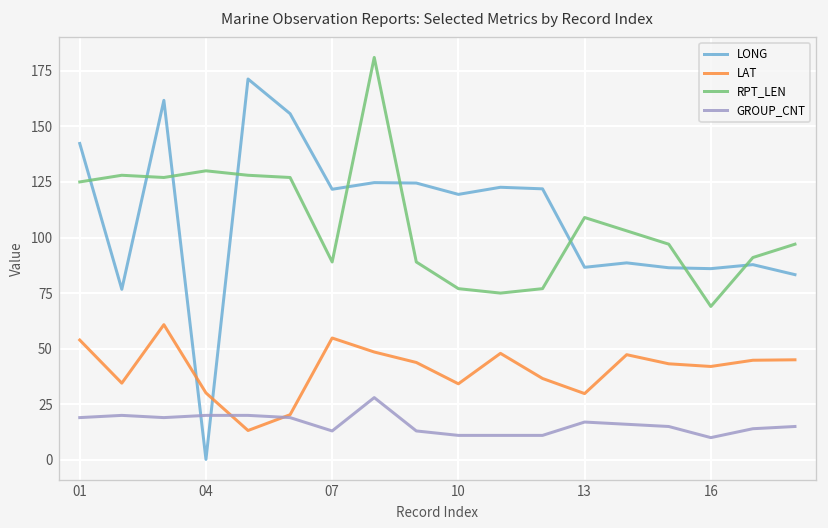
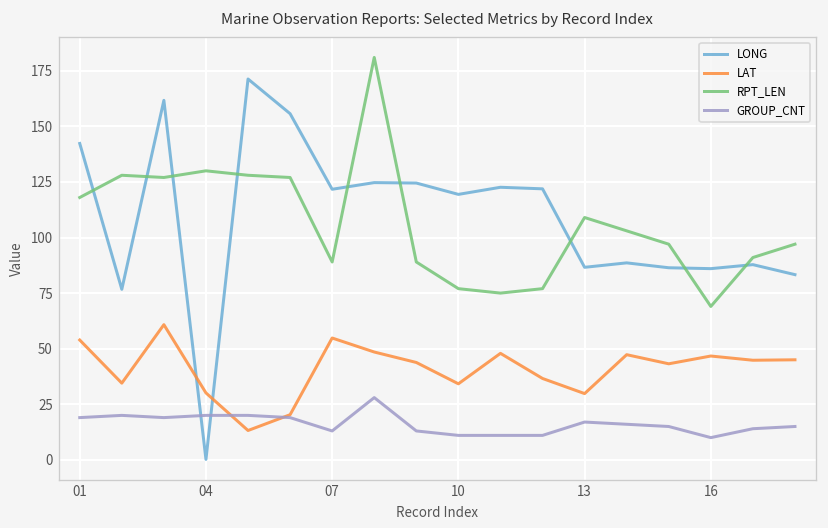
RPT_LEN, 01: 125 -> 118
LAT, 16: 42 -> 47
